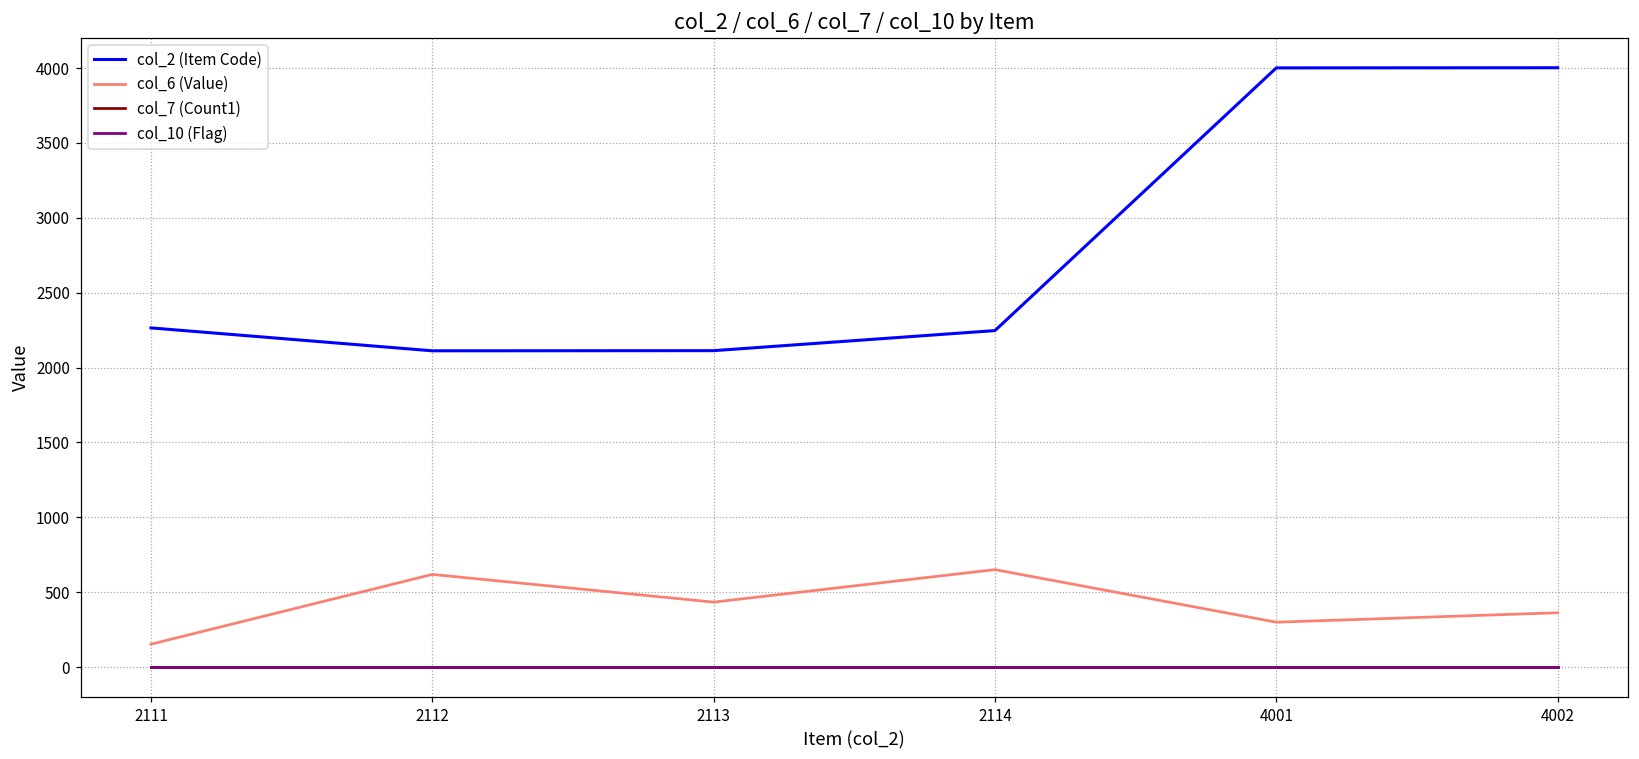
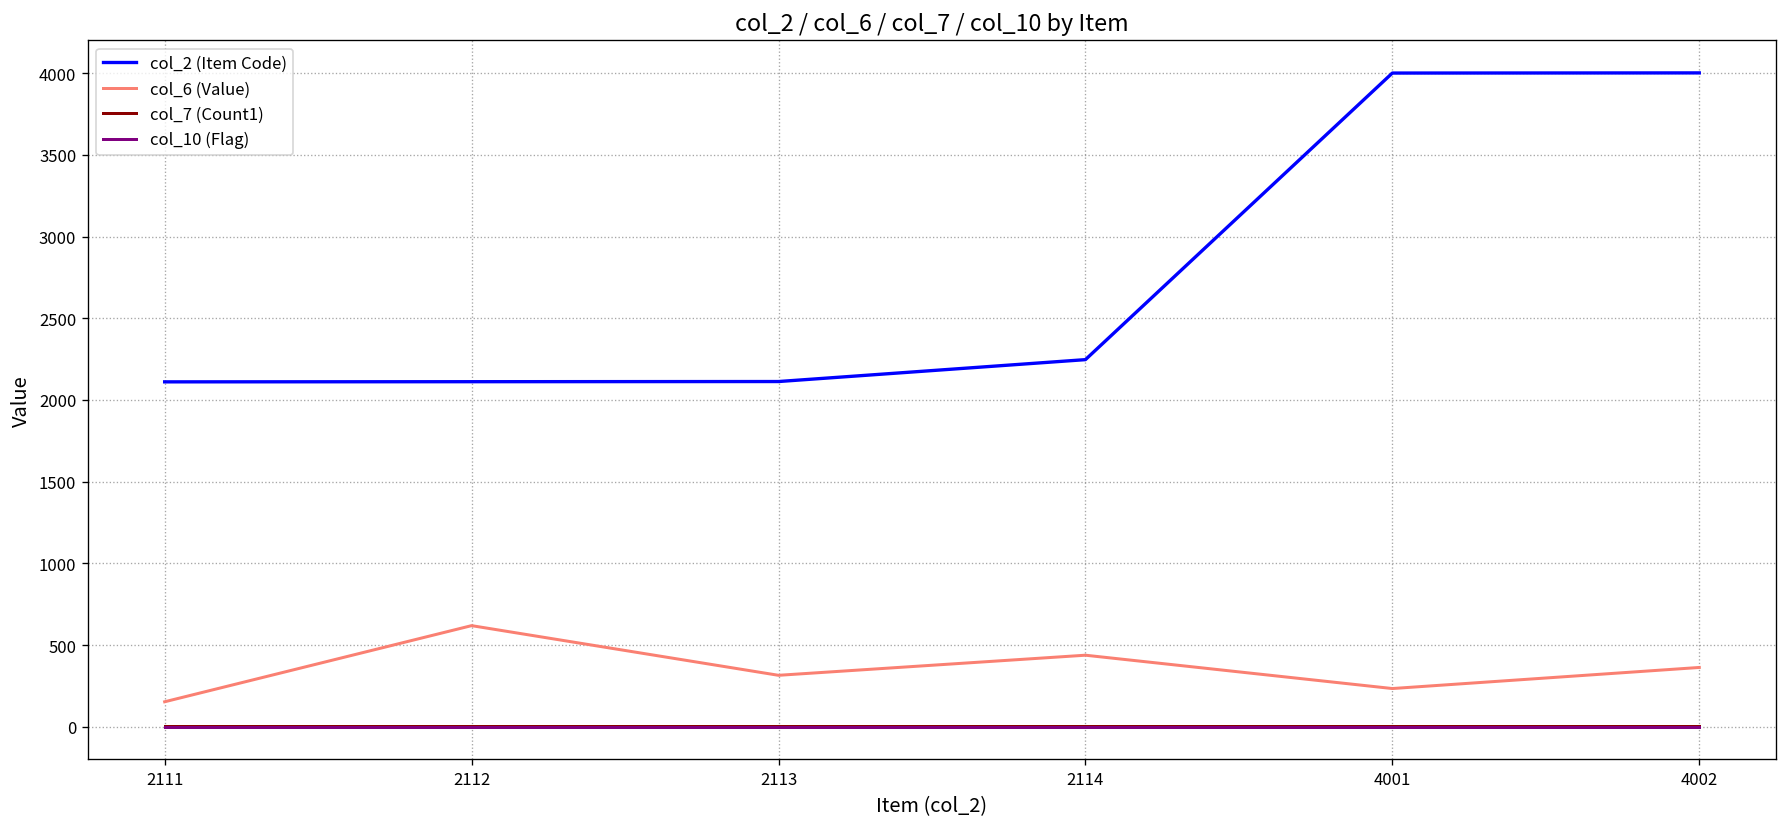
col_2 (Item Code), 2111: 2270 -> 2110
col_6 (Value), 2113: 430 -> 320
col_6 (Value), 2114: 650 -> 440
col_6 (Value), 4001: 300 -> 230
